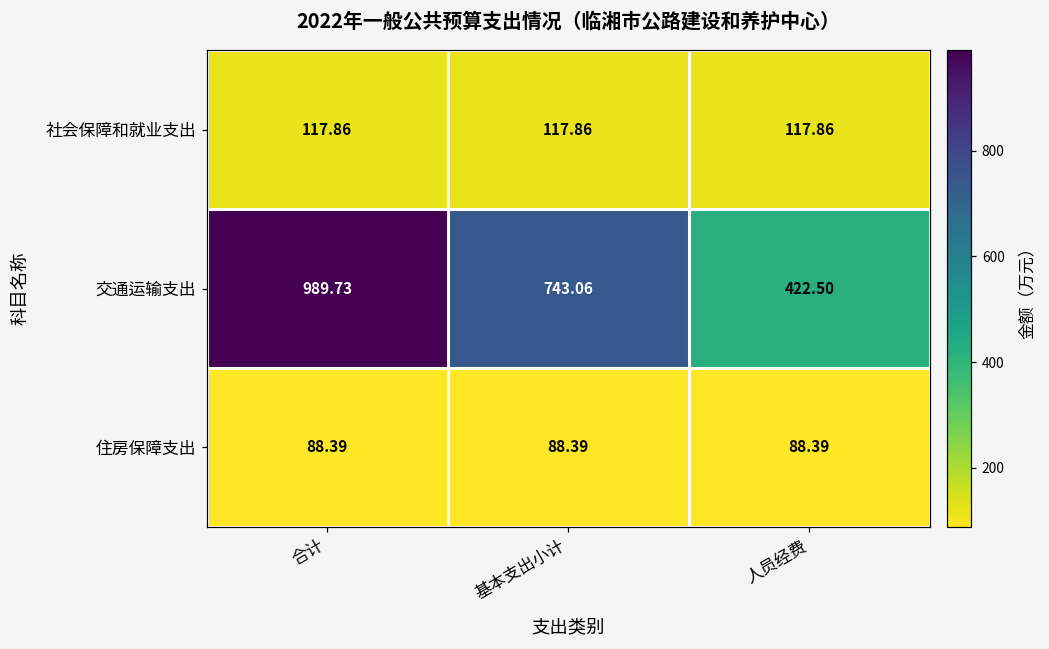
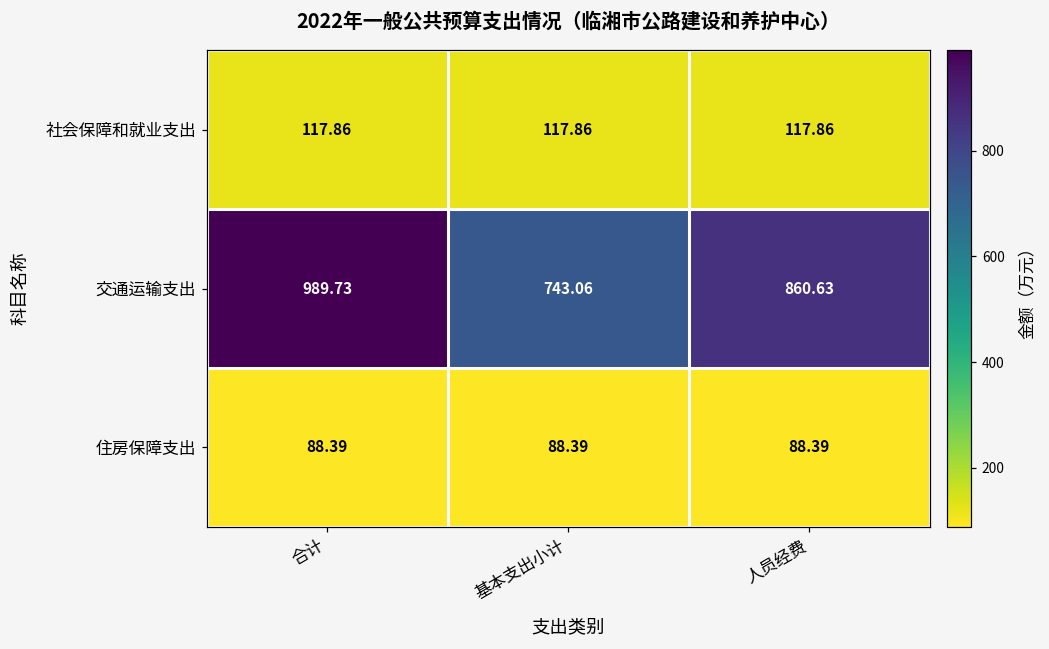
交通运输支出, 人员经费: 422.50 -> 860.63
